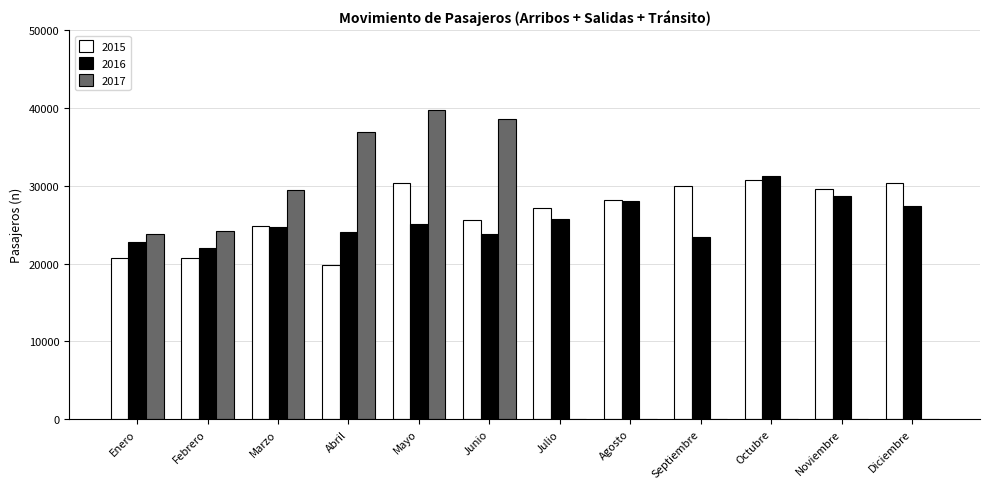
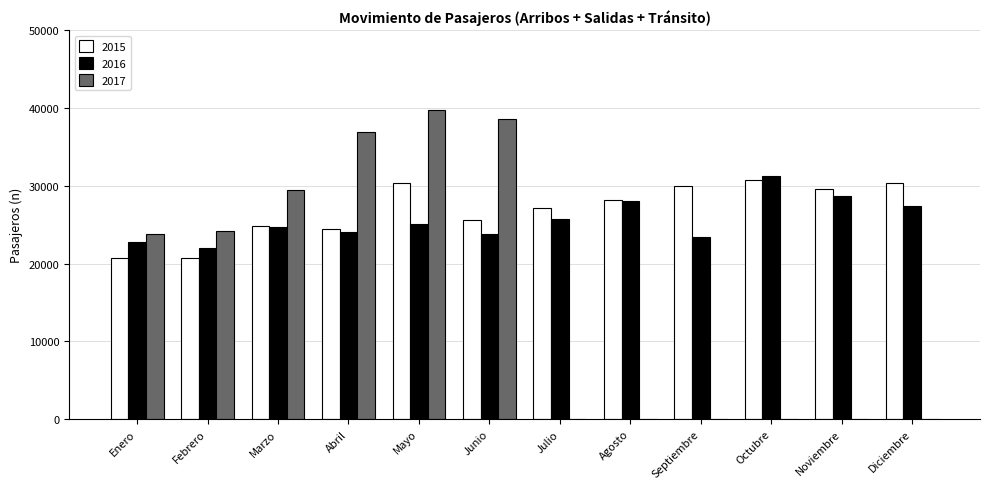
2015, Abril: 20000 -> 24000
